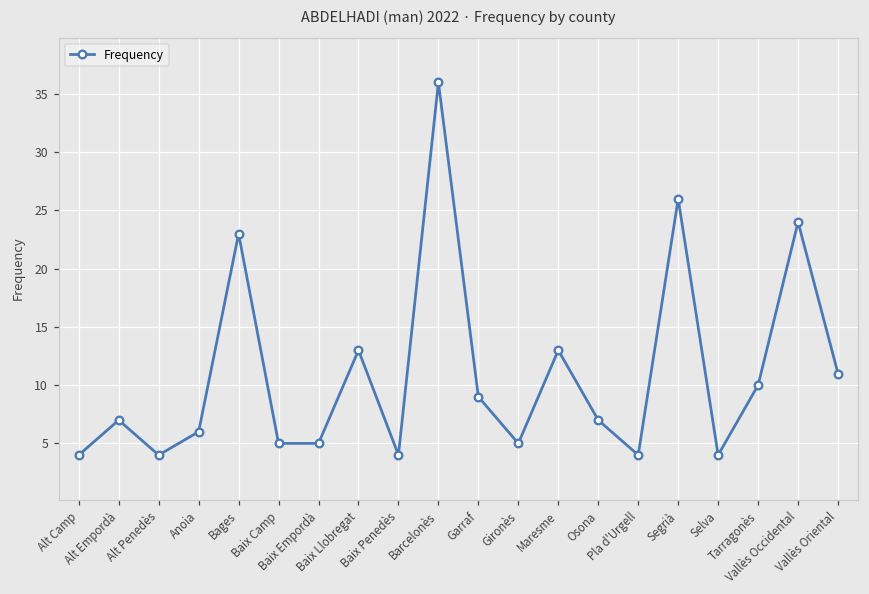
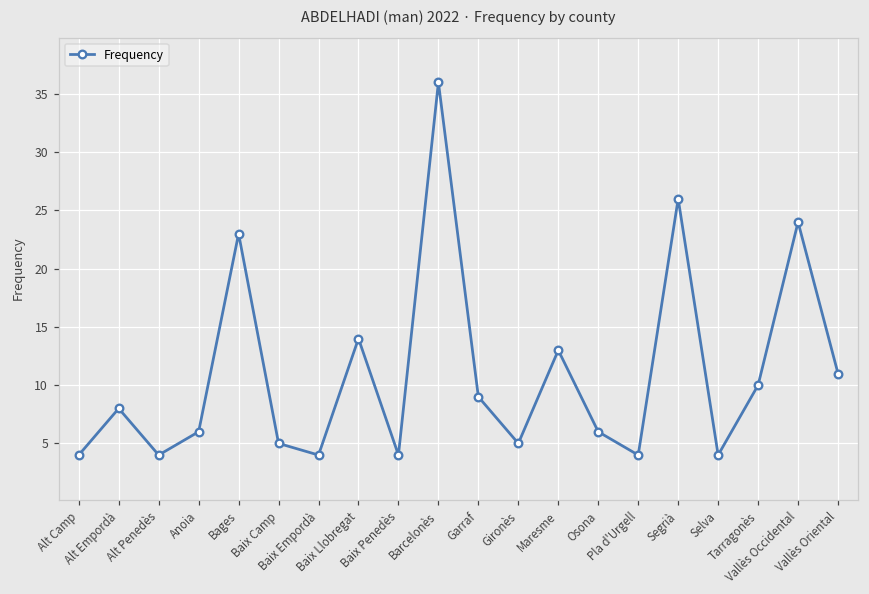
Alt Empordà: 7 -> 8
Baix Empordà: 5 -> 4
Baix Llobregat: 13 -> 14
Osona: 7 -> 6
